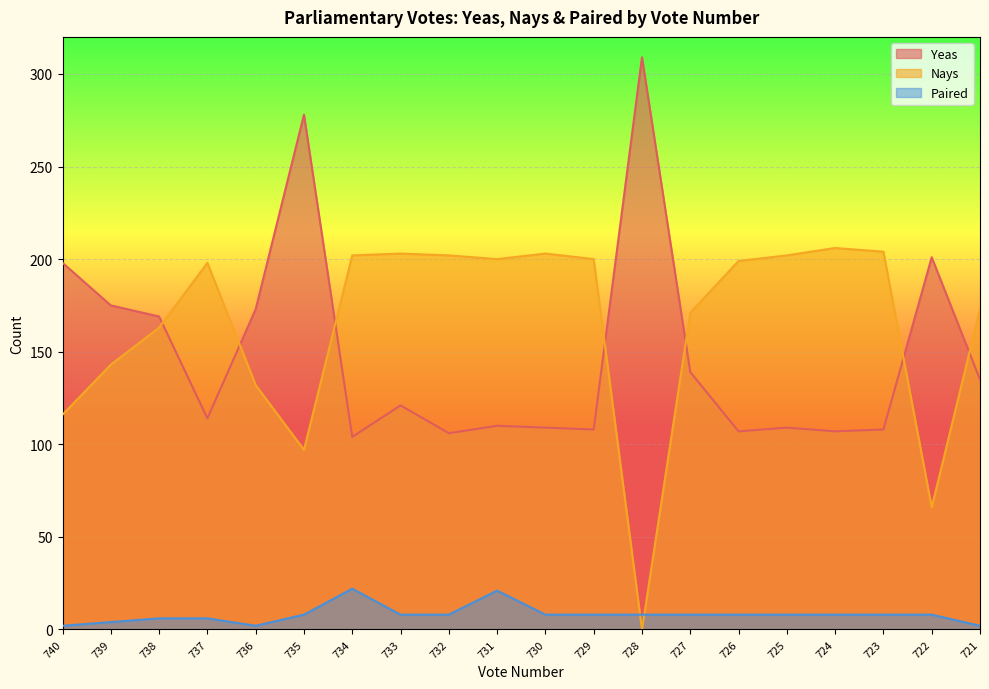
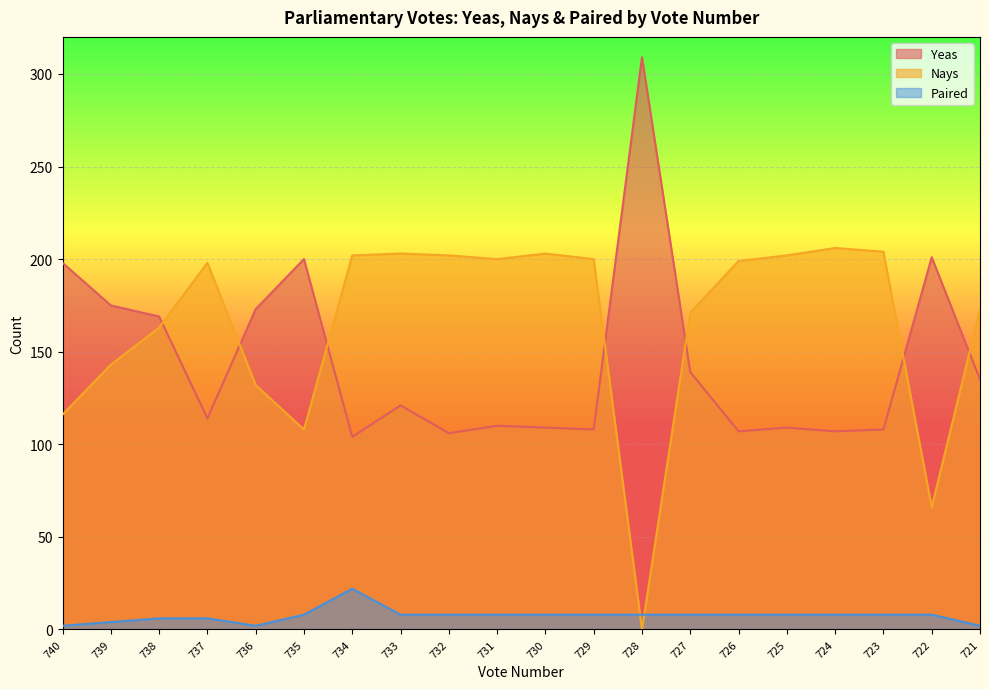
Yeas, 735: 278 -> 200
Nays, 735: 97 -> 108
Paired, 731: 21 -> 8
